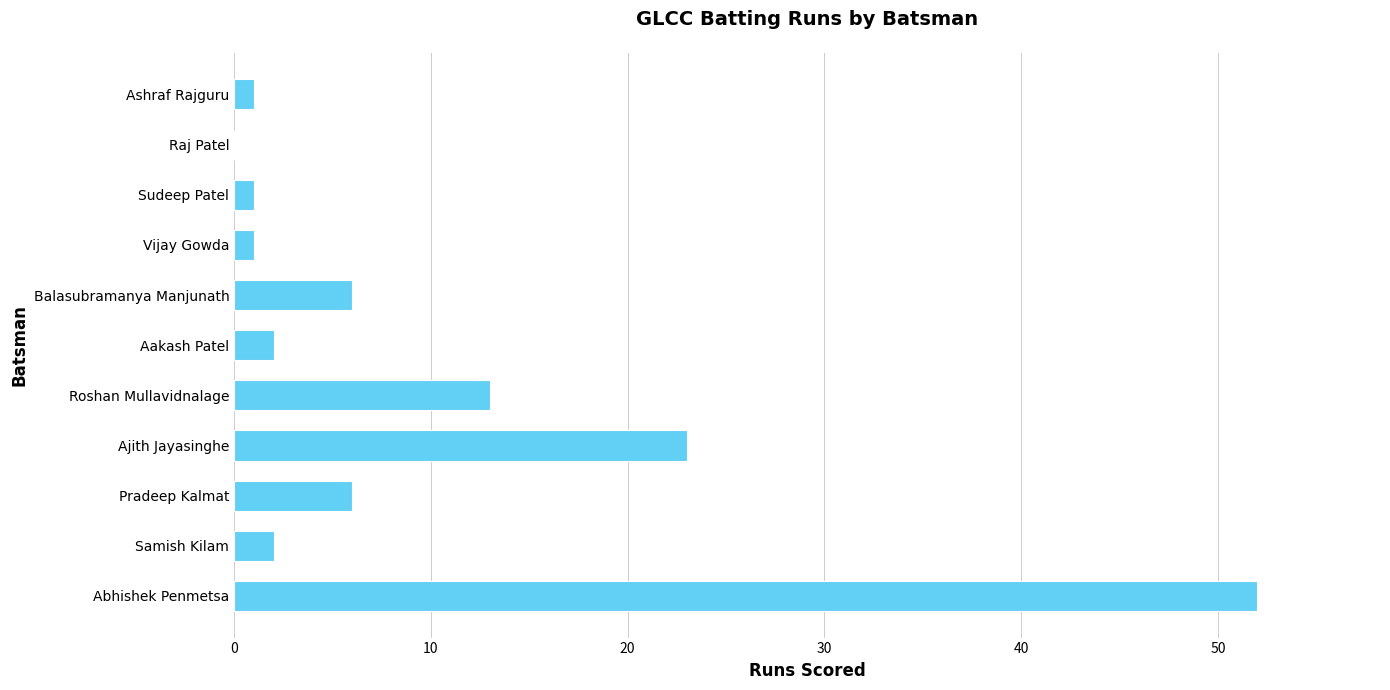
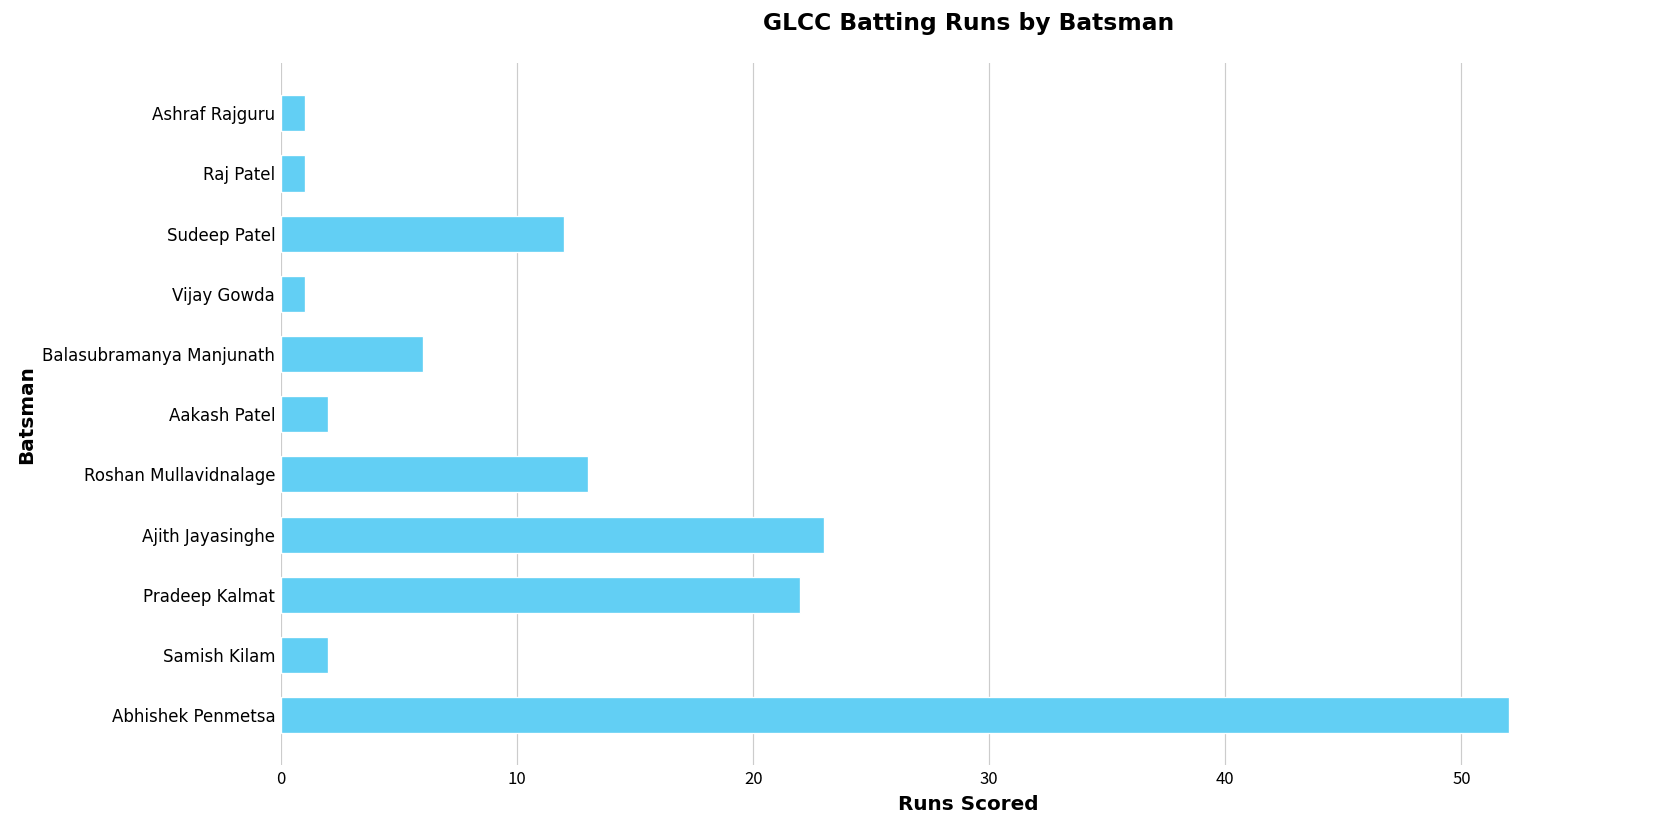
Raj Patel: 0 -> 1
Sudeep Patel: 1 -> 12
Pradeep Kalmat: 6 -> 22
